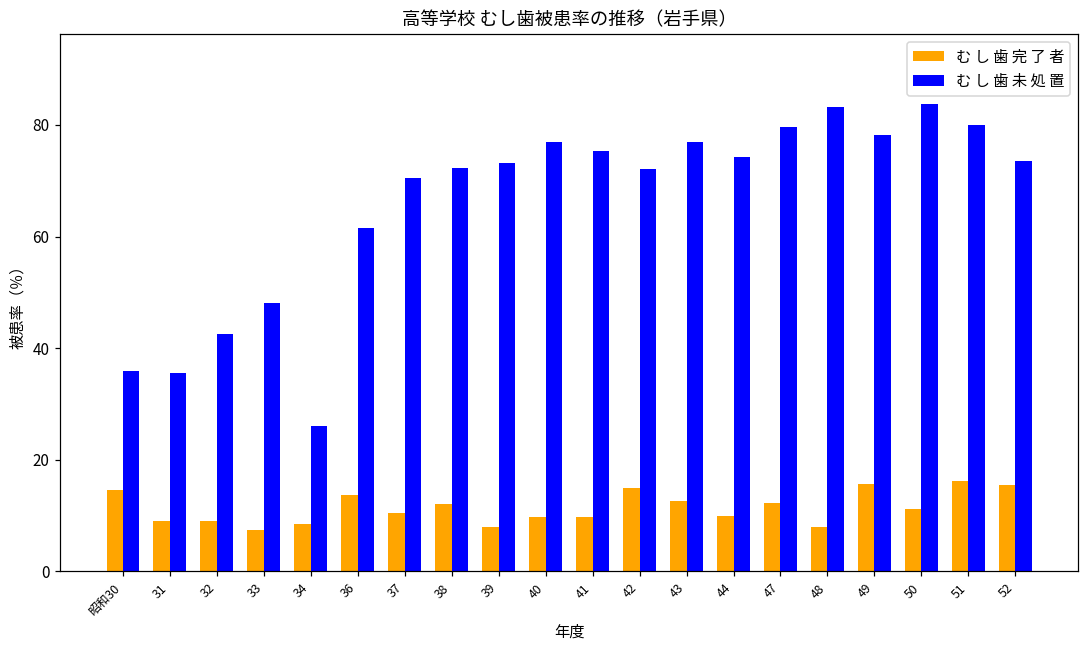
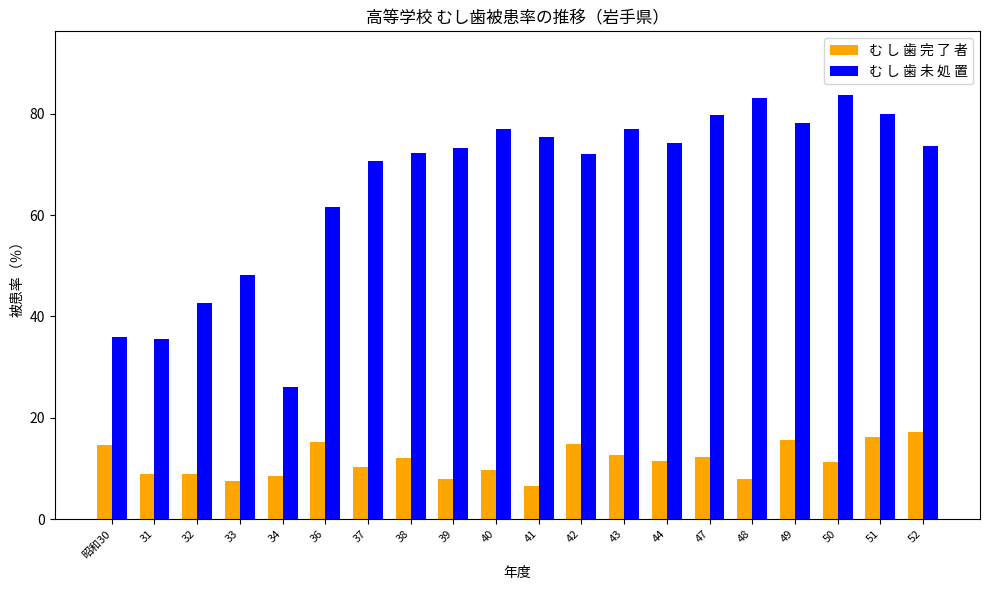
む し 歯 完 了 者, 36: 14 -> 15
む し 歯 完 了 者, 41: 10 -> 7
む し 歯 完 了 者, 44: 10 -> 11
む し 歯 完 了 者, 52: 15 -> 17
